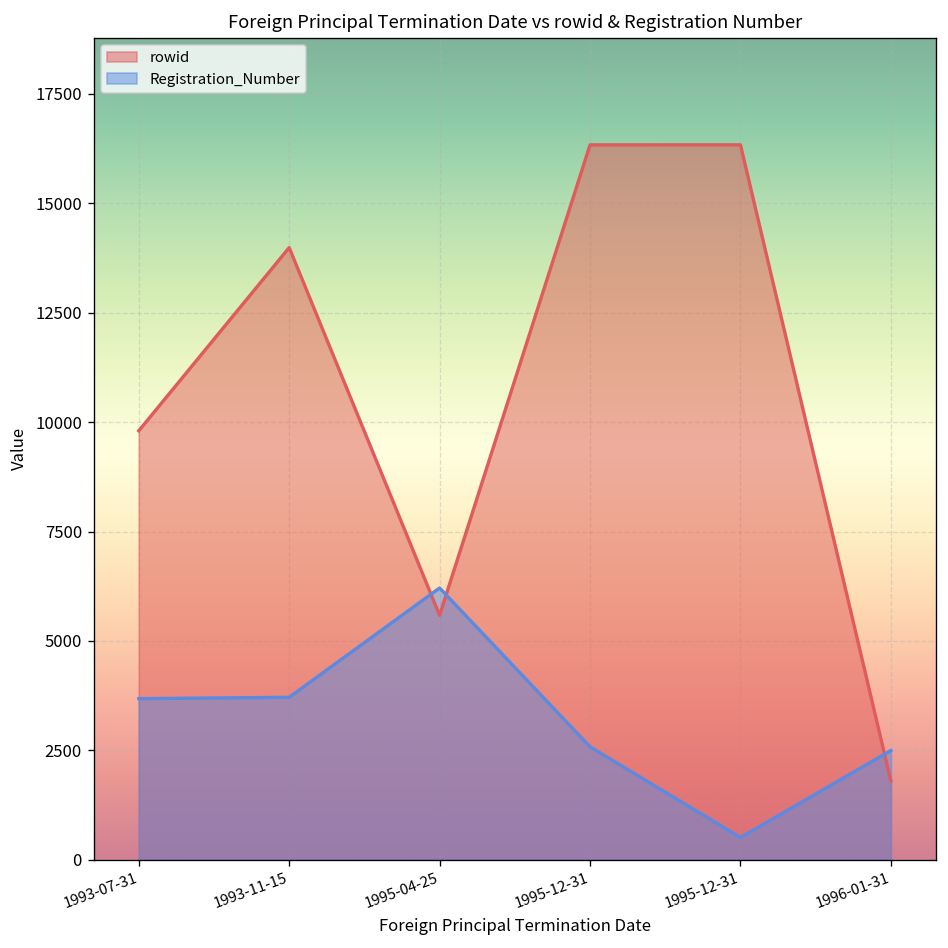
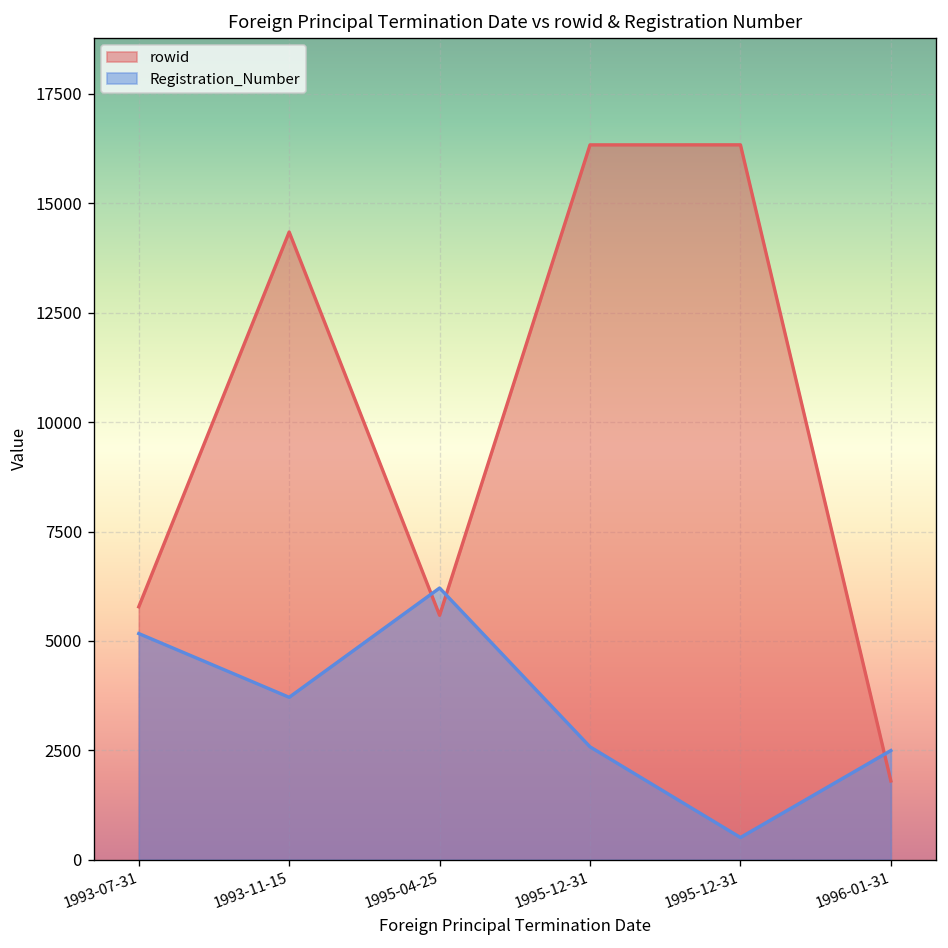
rowid, 1993-07-31: 9800 -> 5800
Registration_Number, 1993-07-31: 3700 -> 5200
rowid, 1993-11-15: 14000 -> 14300
